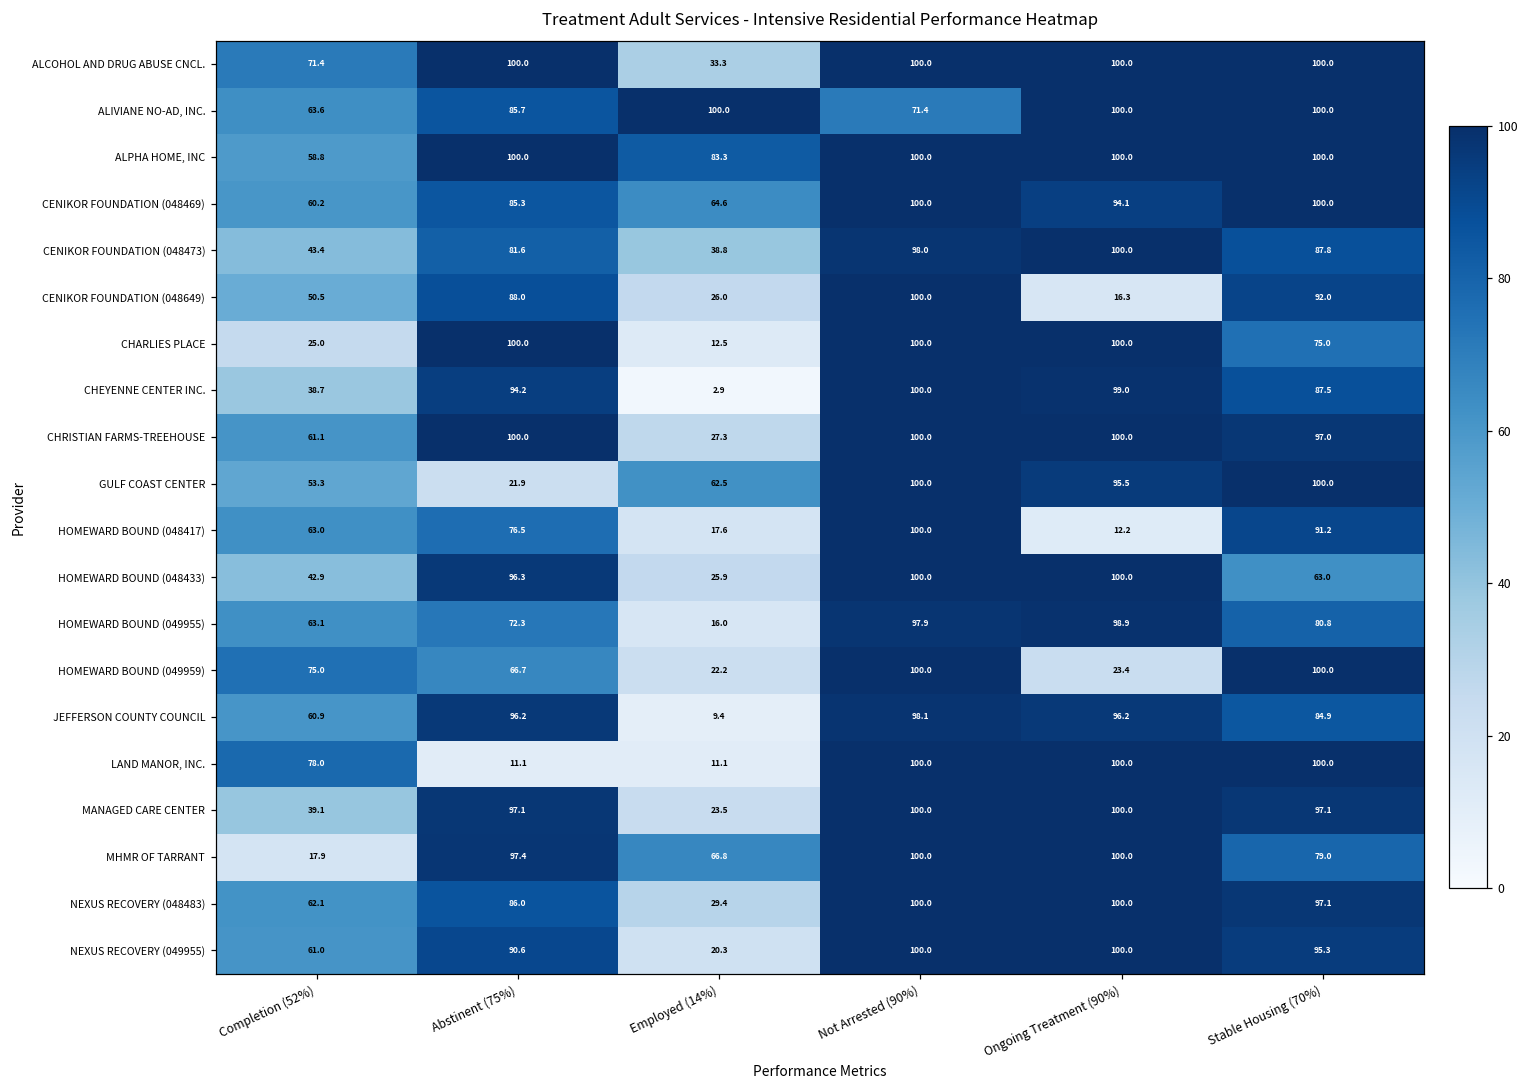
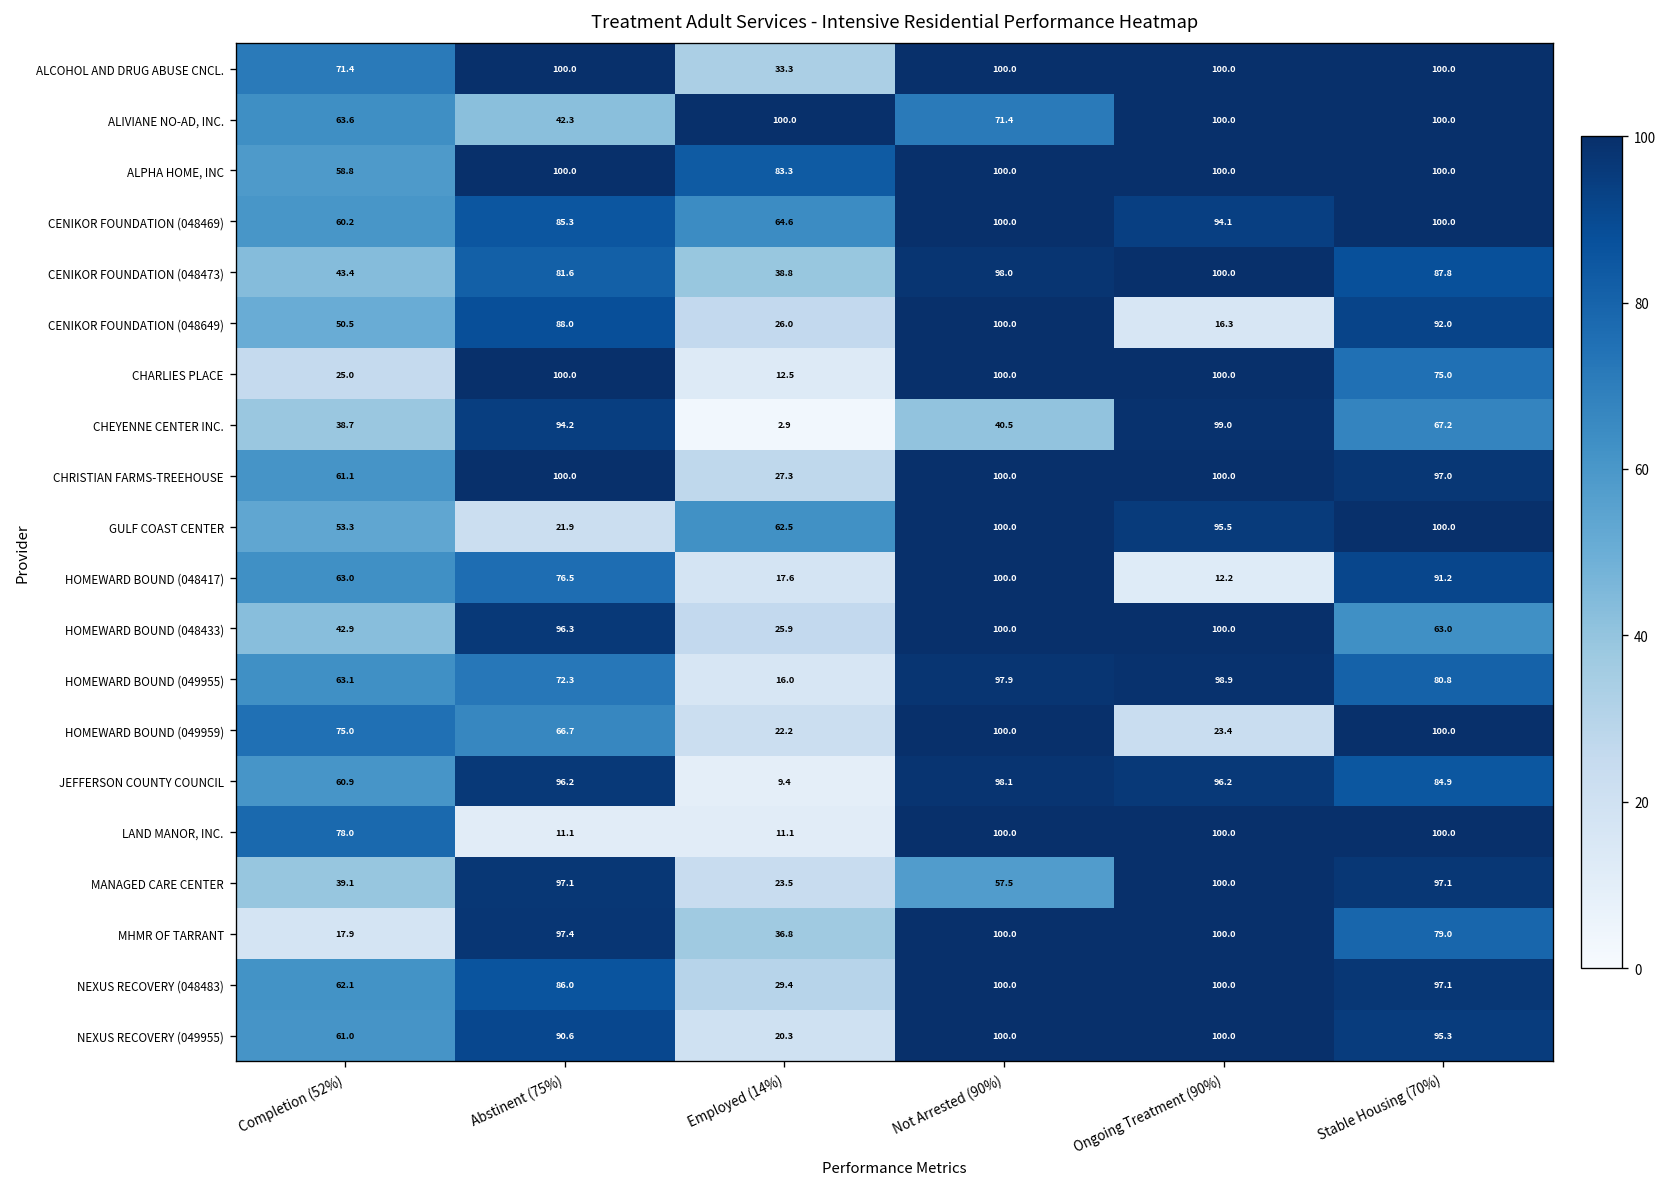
ALIVIANE NO-AD, INC., Abstinent (75%): 85.7 -> 42.3
CHEYENNE CENTER INC., Not Arrested (90%): 100.0 -> 40.5
CHEYENNE CENTER INC., Stable Housing (70%): 87.5 -> 67.2
MANAGED CARE CENTER, Not Arrested (90%): 100.0 -> 57.5
MHMR OF TARRANT, Employed (14%): 66.8 -> 36.8
